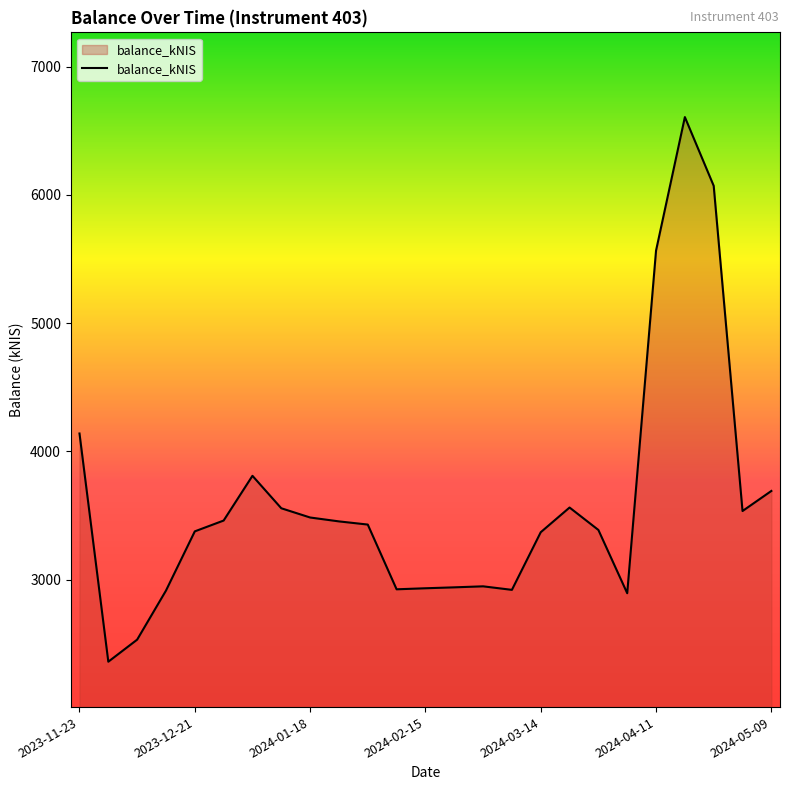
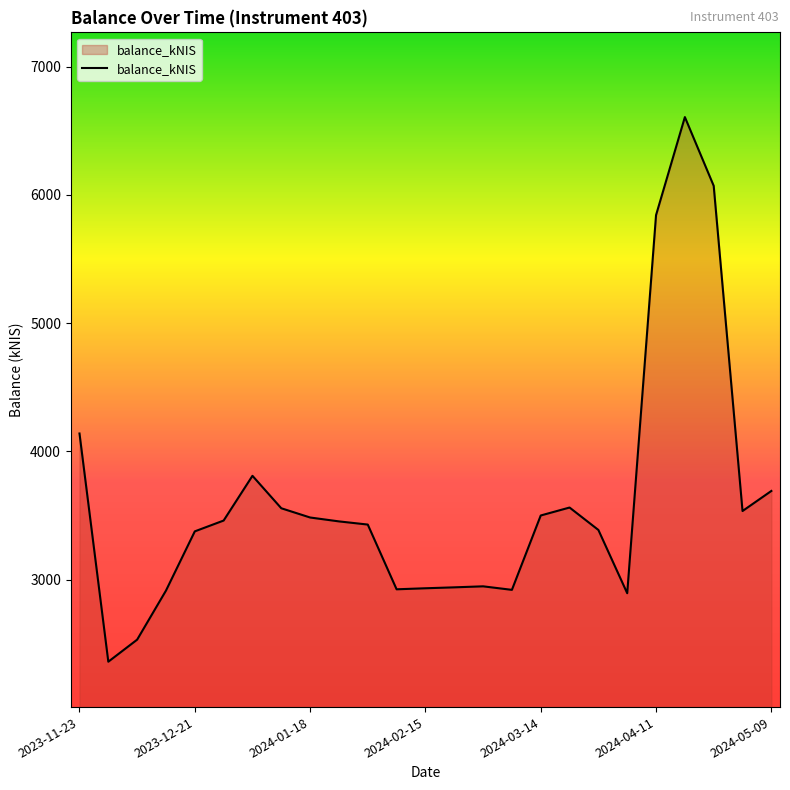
2024-03-14: 3370 -> 3500
2024-04-11: 5570 -> 5840
